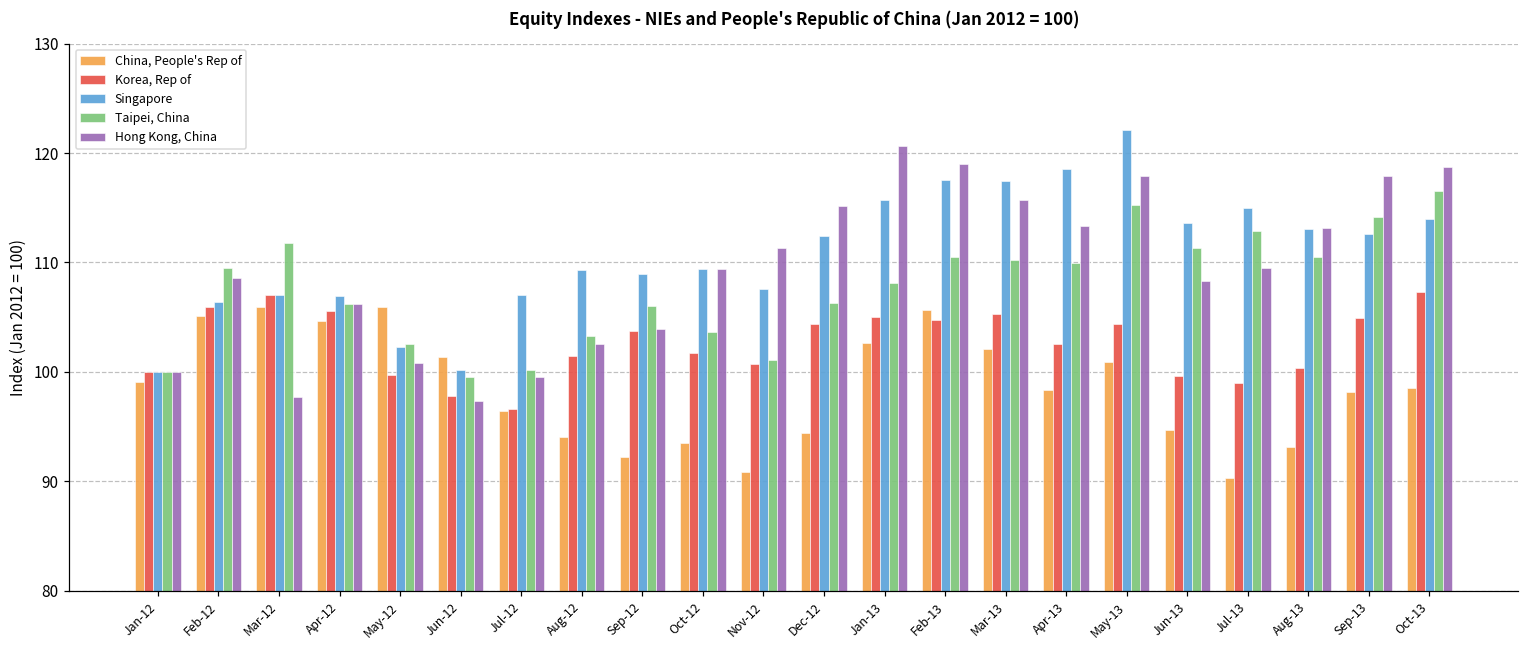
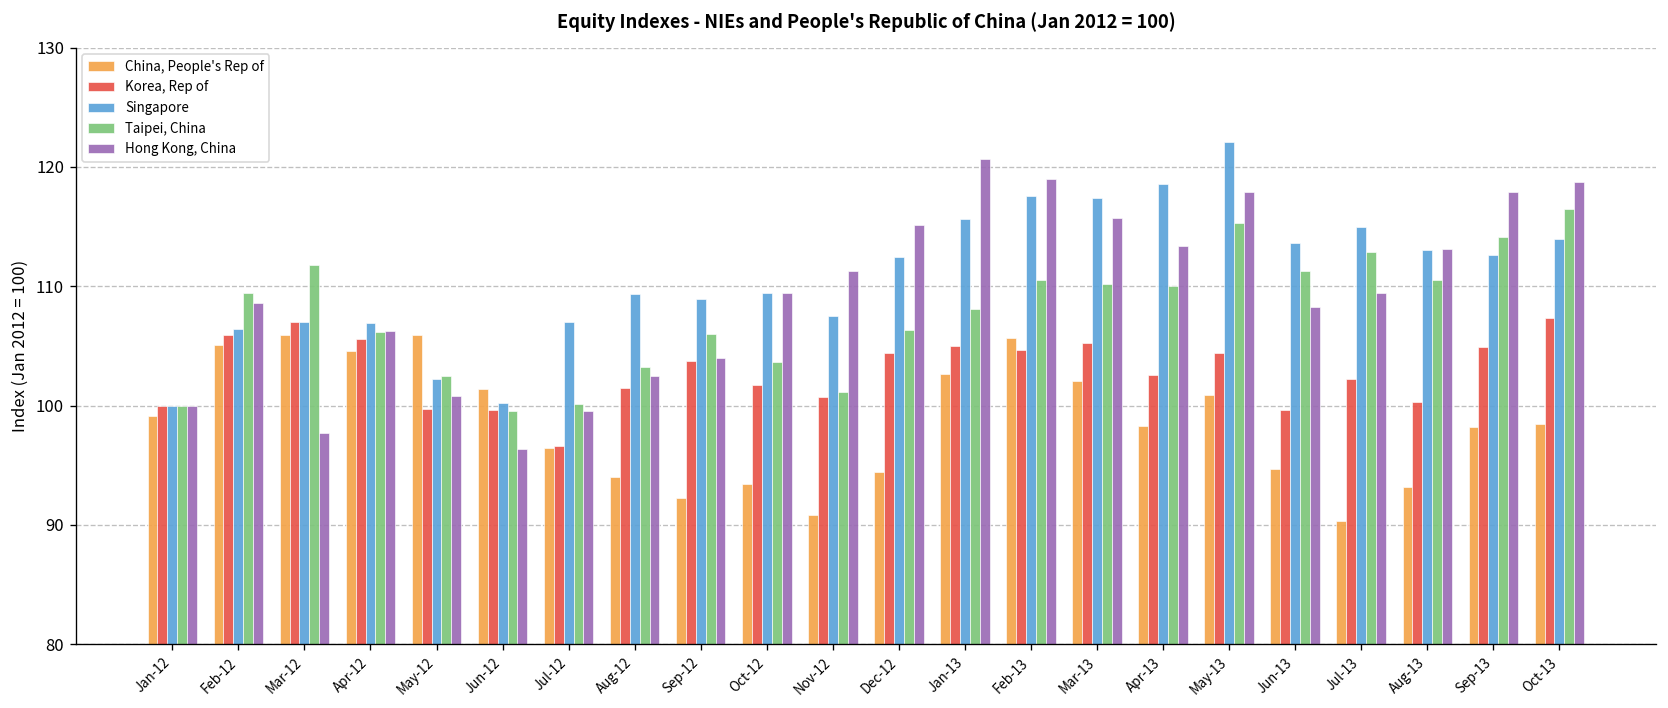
Korea, Rep of, Jun-12: 98 -> 100
Hong Kong, China, Jun-12: 97 -> 96
Korea, Rep of, Jul-13: 99 -> 102
